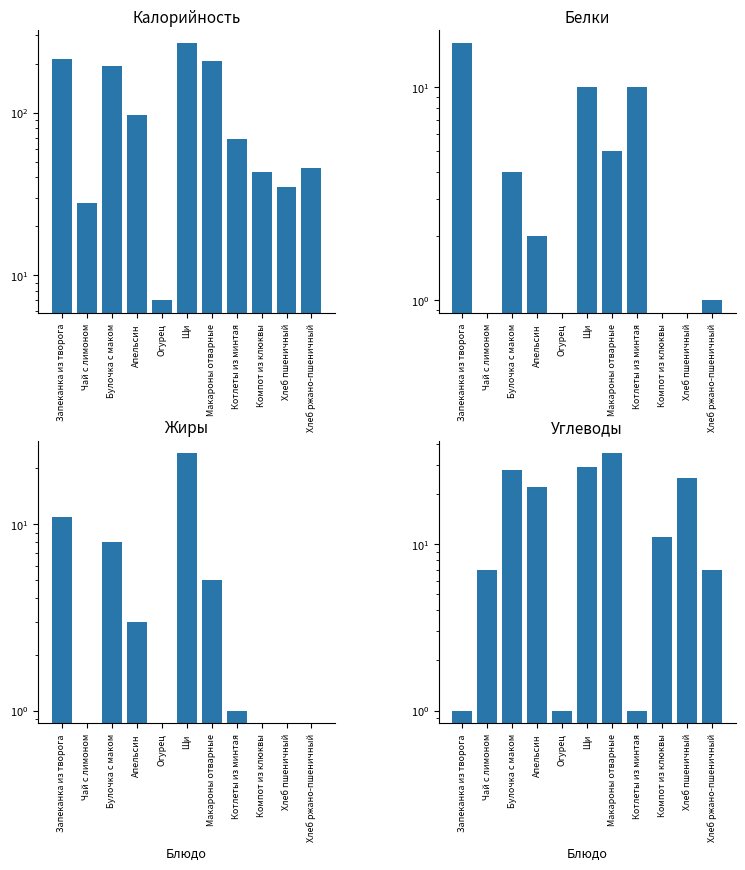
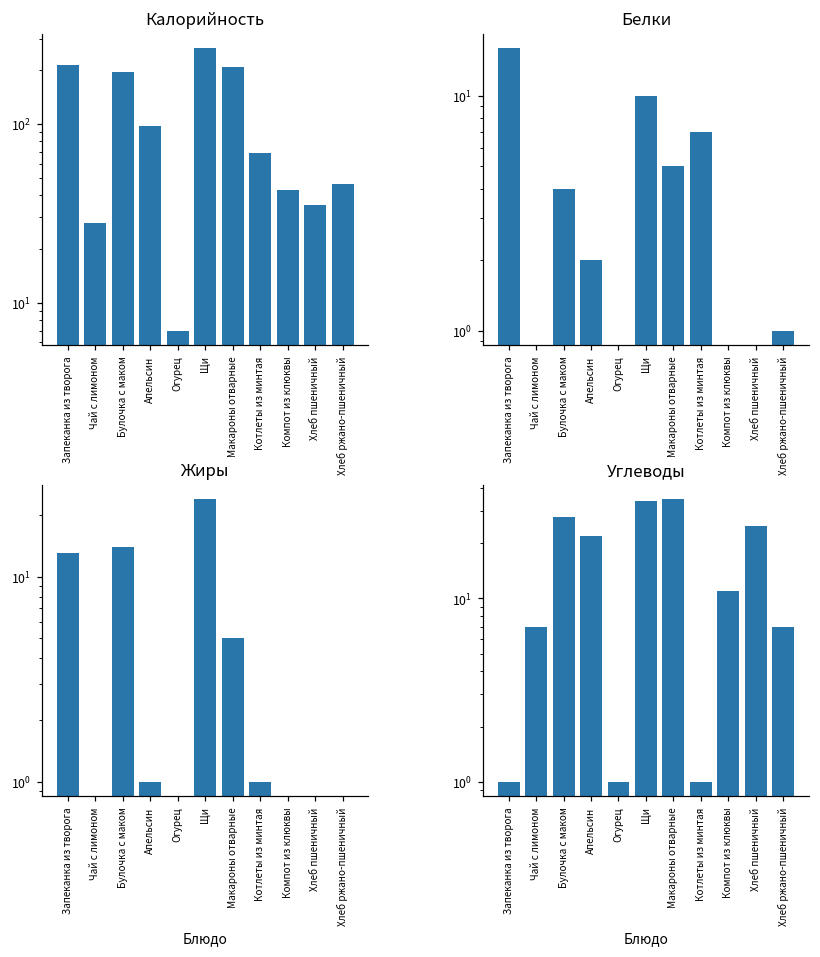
Белки, Котлеты из минтая: 10 -> 7
Жиры, Запеканка из творога: 11 -> 13
Жиры, Булочка с маком: 8 -> 14
Жиры, Апельсин: 3 -> 1
Углеводы, Щи: 29 -> 34
